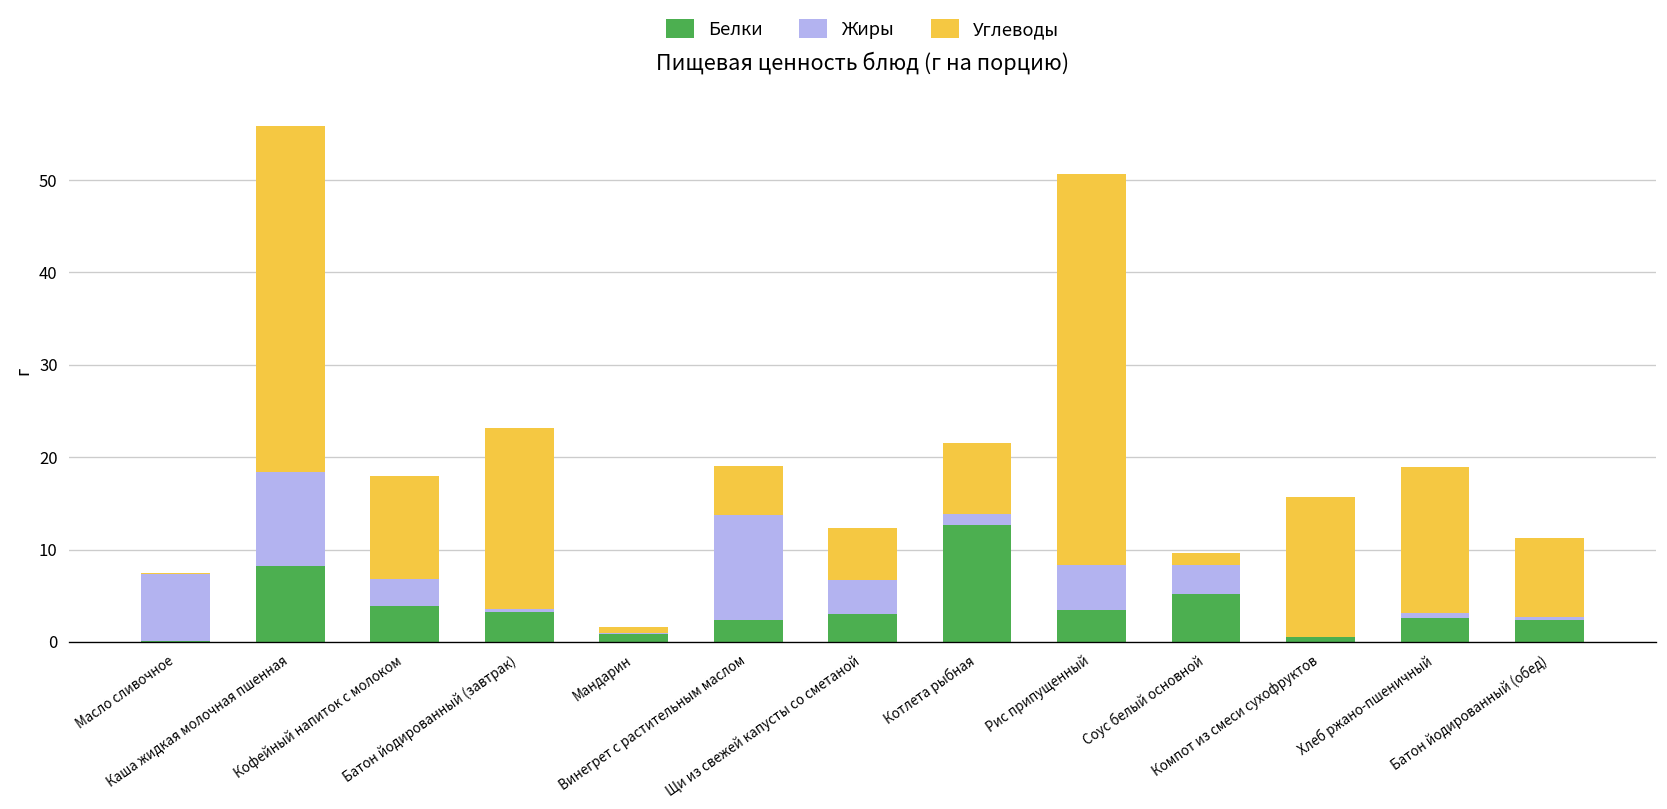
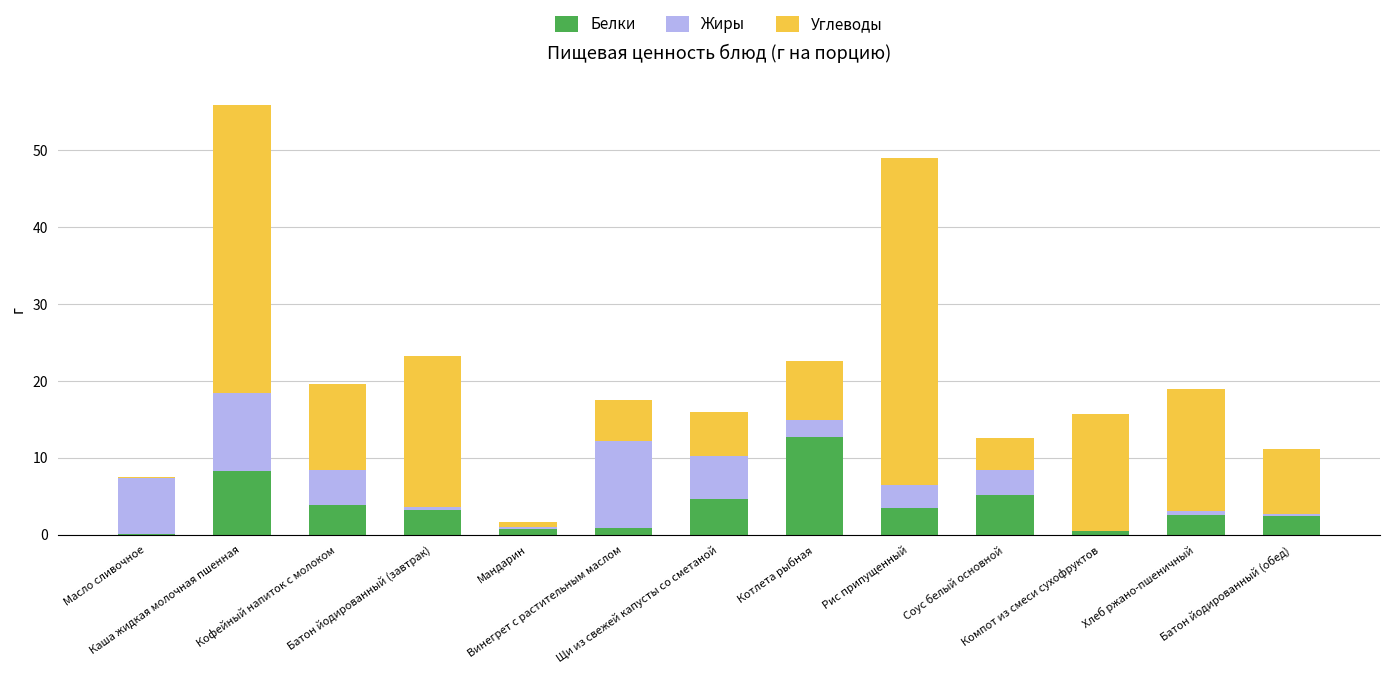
Жиры, Кофейный напиток с молоком: 3 -> 5
Белки, Винегрет с растительным маслом: 2 -> 1
Белки, Щи из свежей капусты со сметаной: 3 -> 5
Жиры, Щи из свежей капусты со сметаной: 4 -> 6
Жиры, Котлета рыбная: 1 -> 2
Жиры, Рис припущенный: 5 -> 3
Углеводы, Соус белый основной: 1 -> 4
